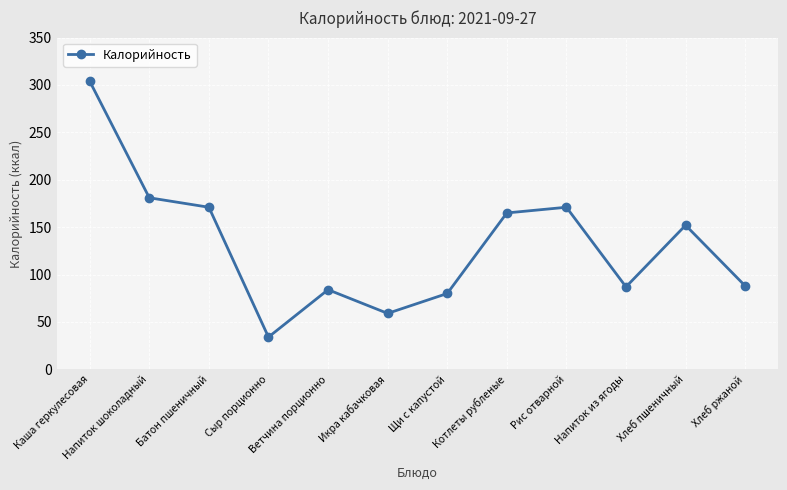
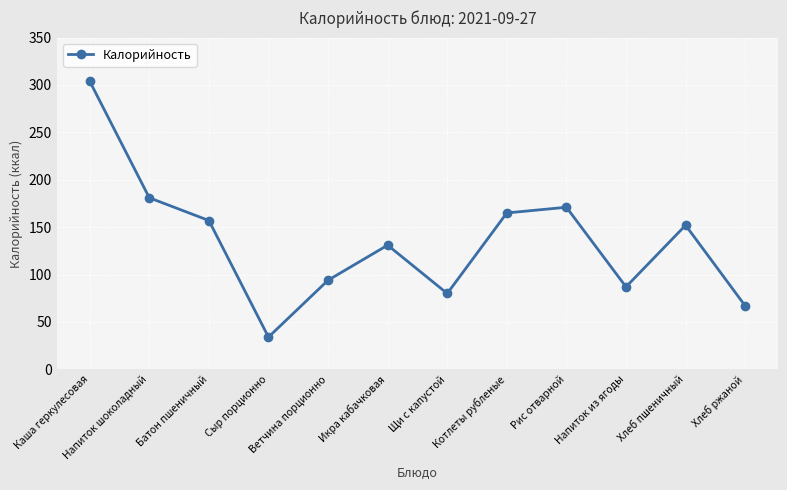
Батон пшеничный: 170 -> 160
Ветчина порционно: 80 -> 90
Икра кабачковая: 60 -> 130
Хлеб ржаной: 90 -> 70
